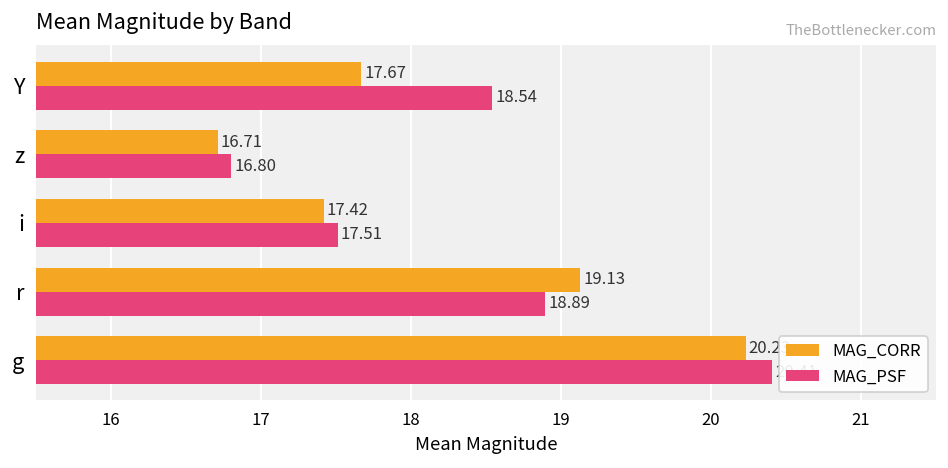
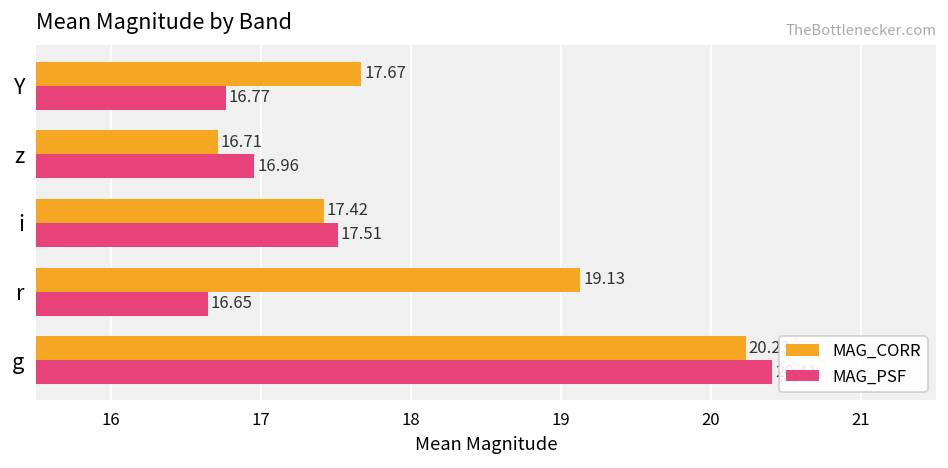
MAG_PSF, Y: 18.54 -> 16.77
MAG_PSF, z: 16.80 -> 16.96
MAG_PSF, r: 18.89 -> 16.65
